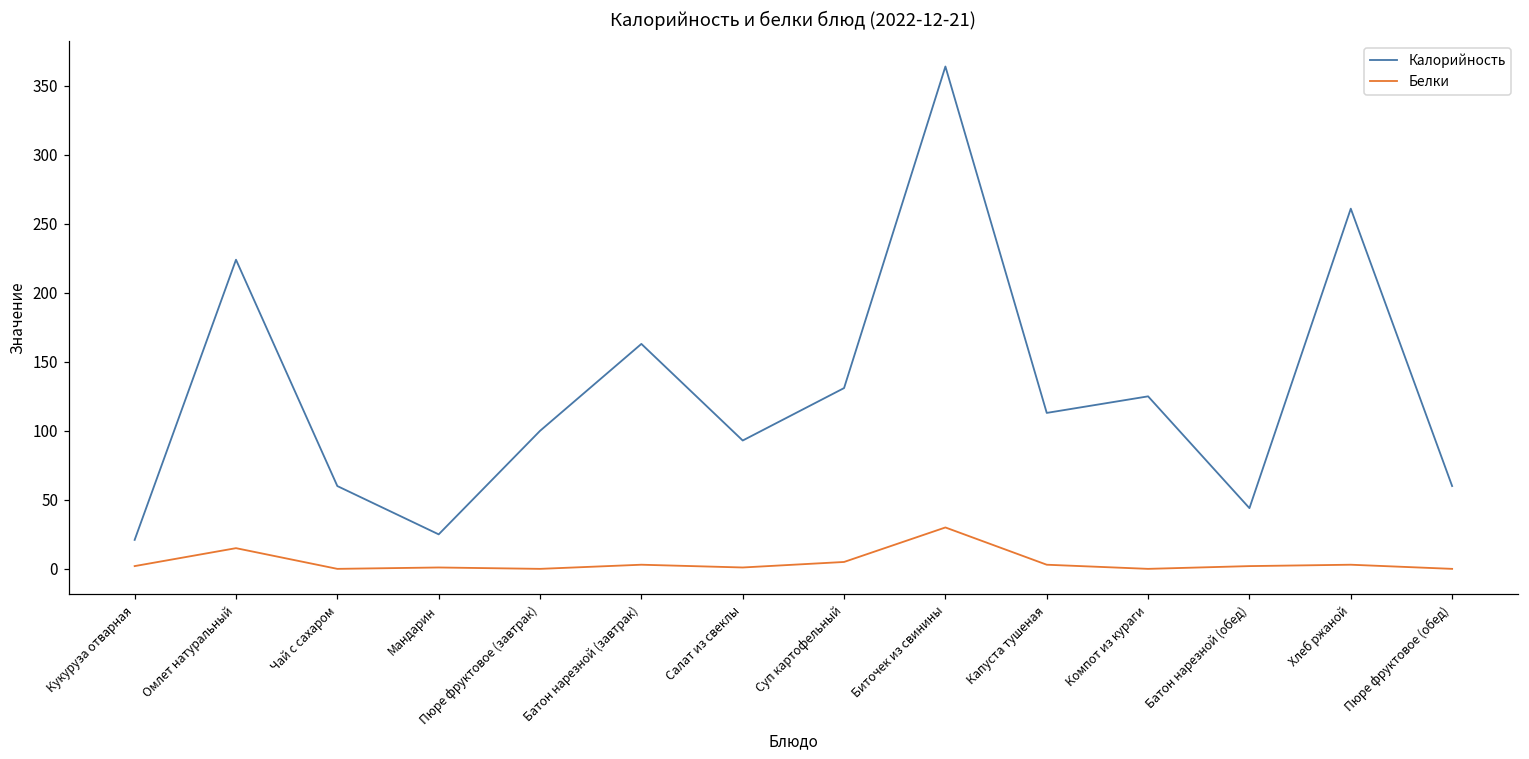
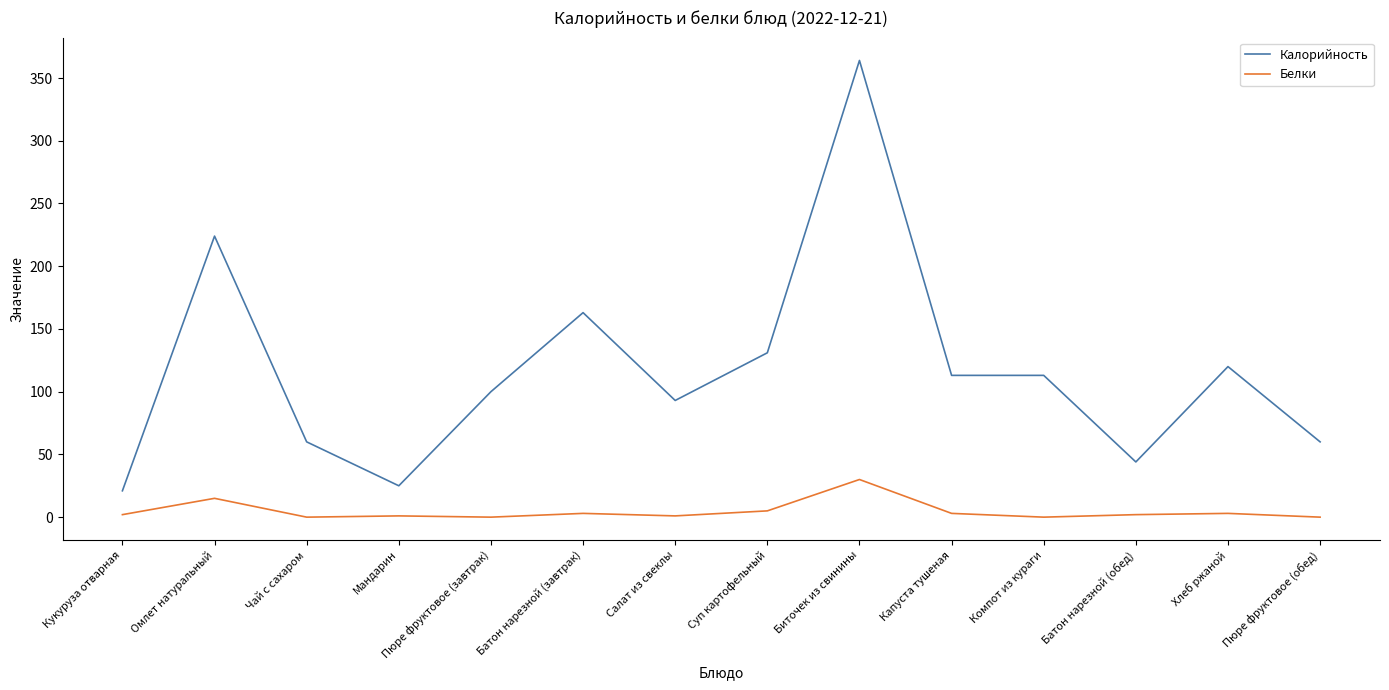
Калорийность, Компот из кураги: 125 -> 113
Калорийность, Хлеб ржаной: 261 -> 120
